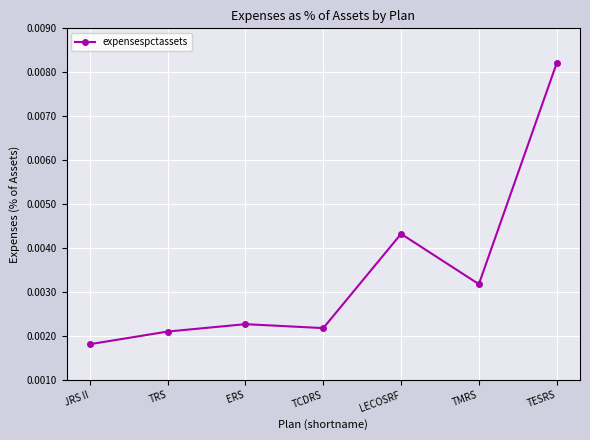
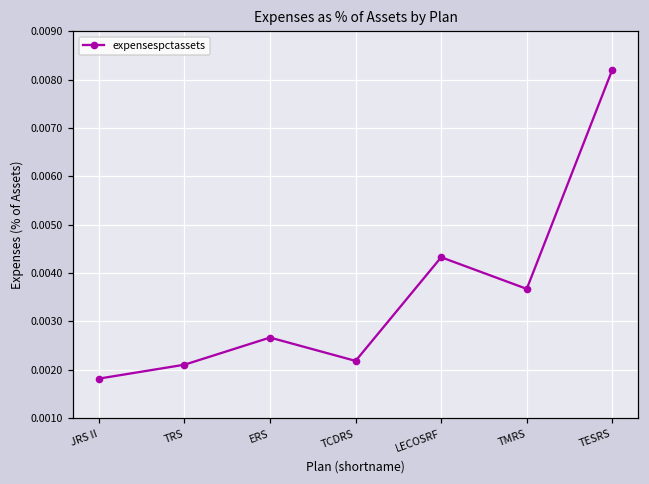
ERS: 0.0023 -> 0.0027
TMRS: 0.0032 -> 0.0037
